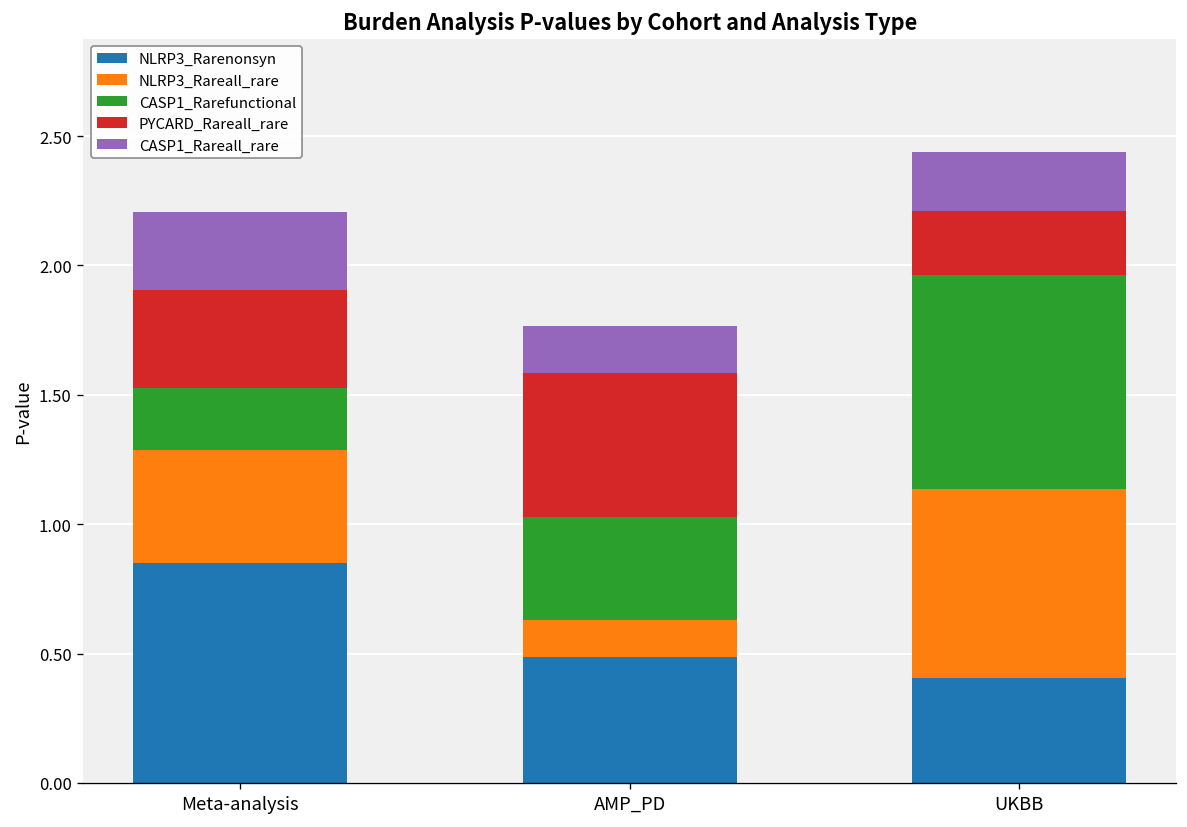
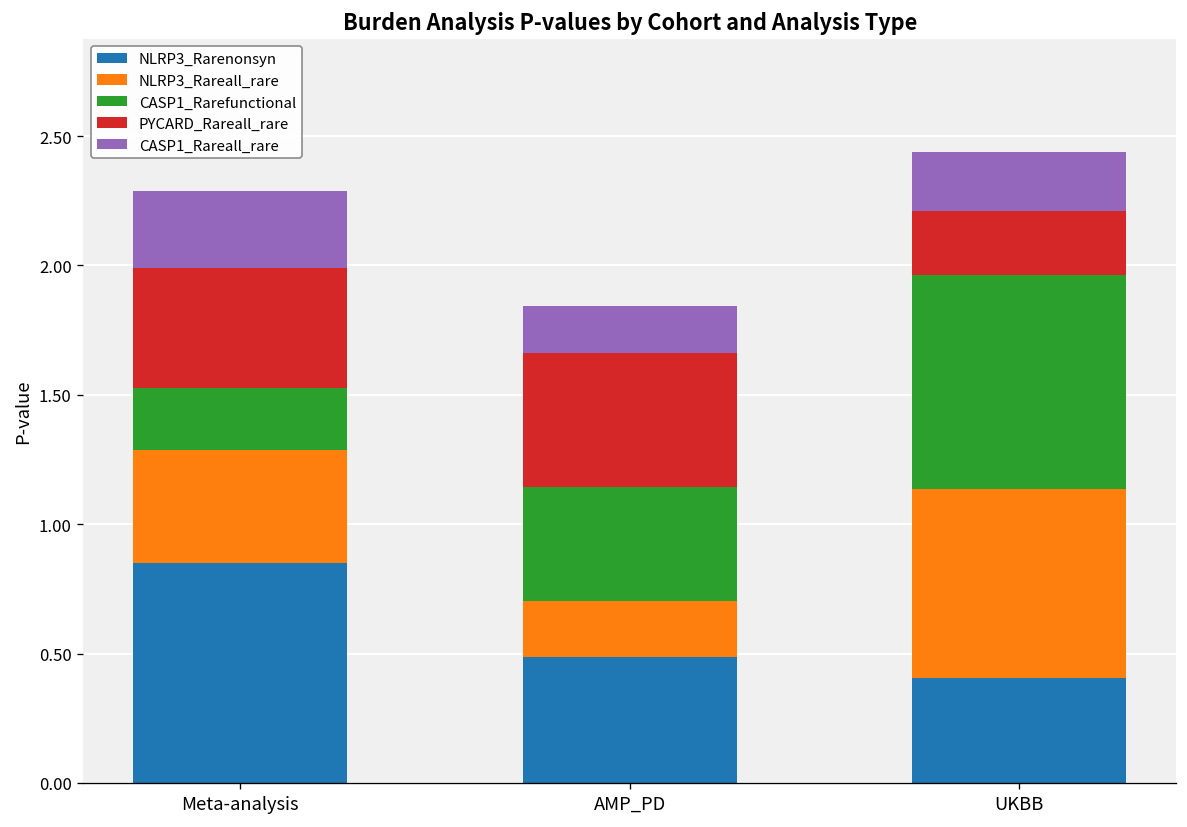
PYCARD_Rareall_rare, Meta-analysis: 0.38 -> 0.46
NLRP3_Rareall_rare, AMP_PD: 0.14 -> 0.22
CASP1_Rarefunctional, AMP_PD: 0.40 -> 0.44
PYCARD_Rareall_rare, AMP_PD: 0.56 -> 0.52
